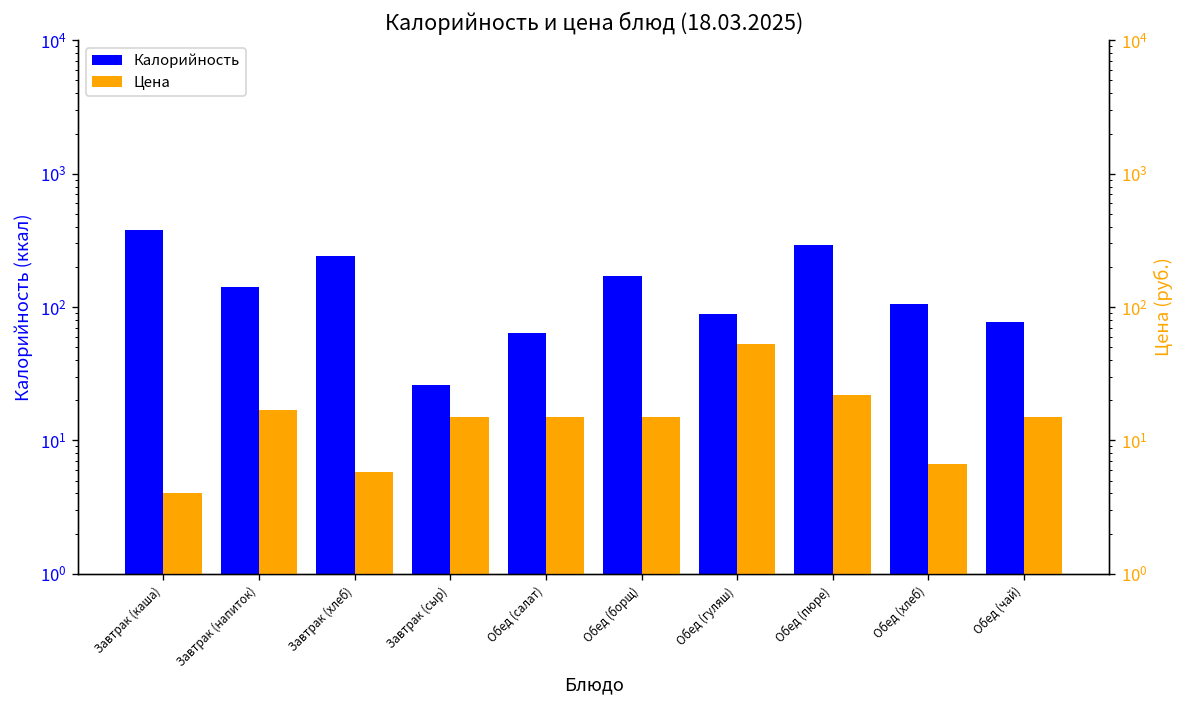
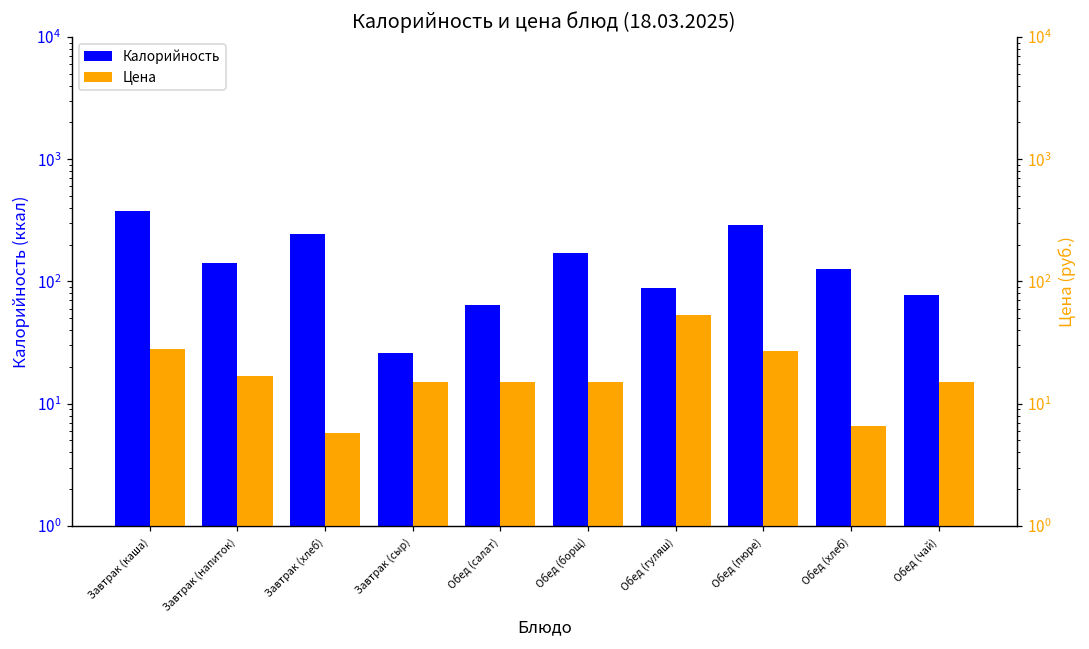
Калорийность, Обед (хлеб): 100 -> 130
Цена, Завтрак (каша): 4 -> 28
Цена, Обед (пюре): 22 -> 27
